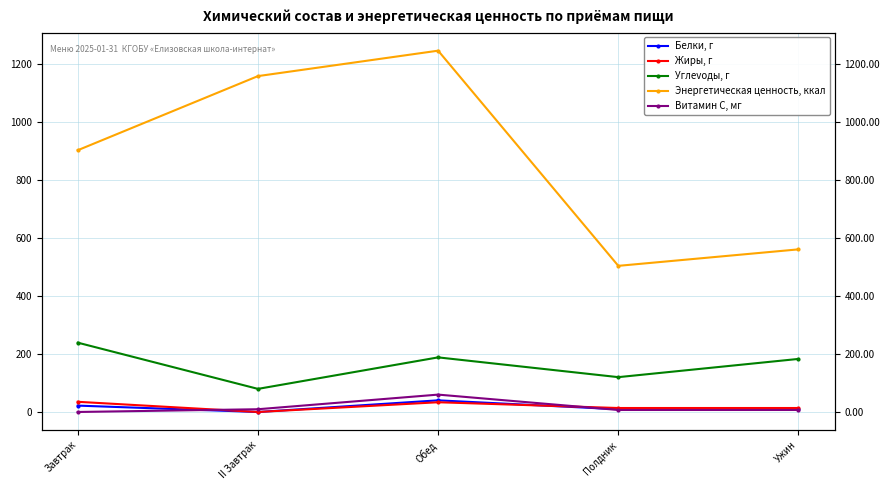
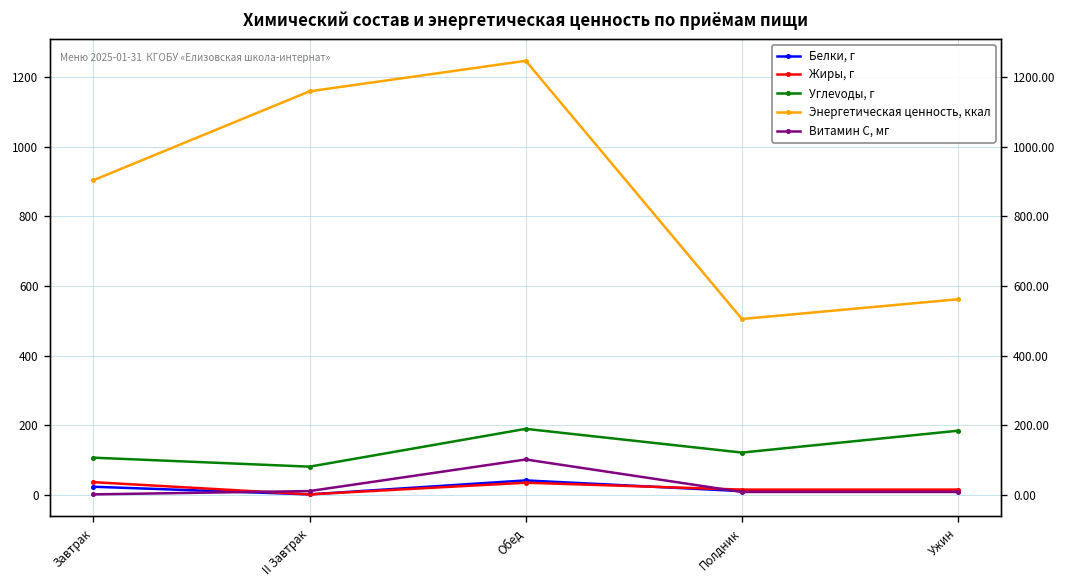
Углevoды, г, Завтрак: 240 -> 110
Витамин С, мг, Обед: 60 -> 100
